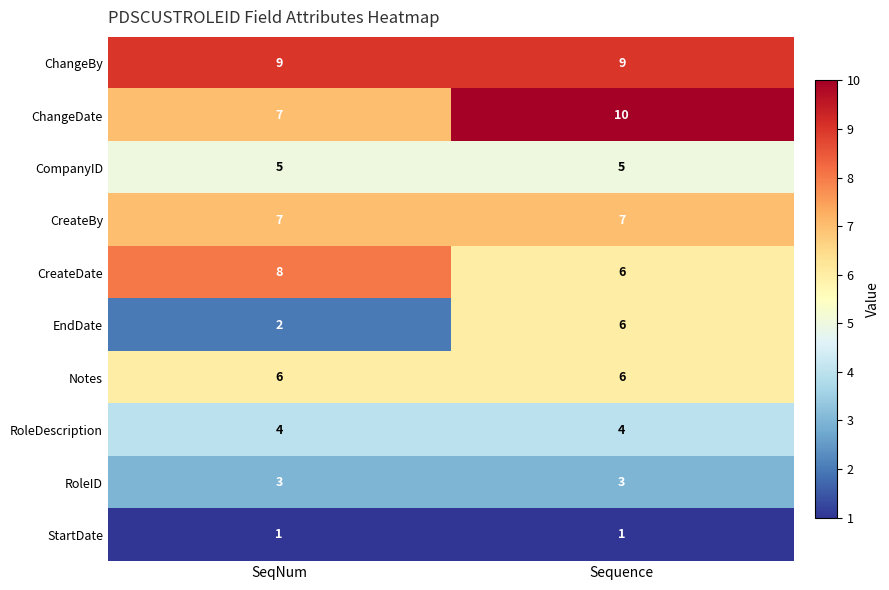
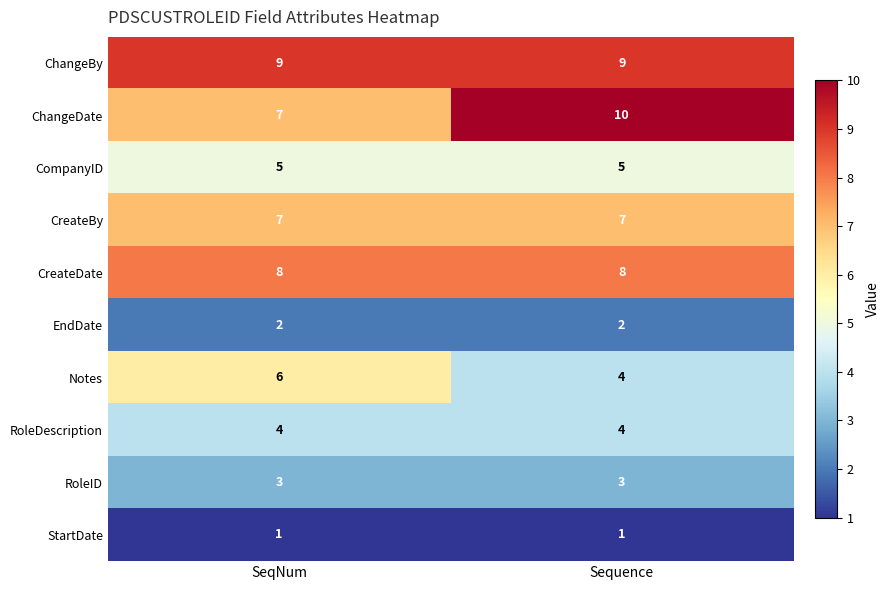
CreateDate, Sequence: 6 -> 8
EndDate, Sequence: 6 -> 2
Notes, Sequence: 6 -> 4
